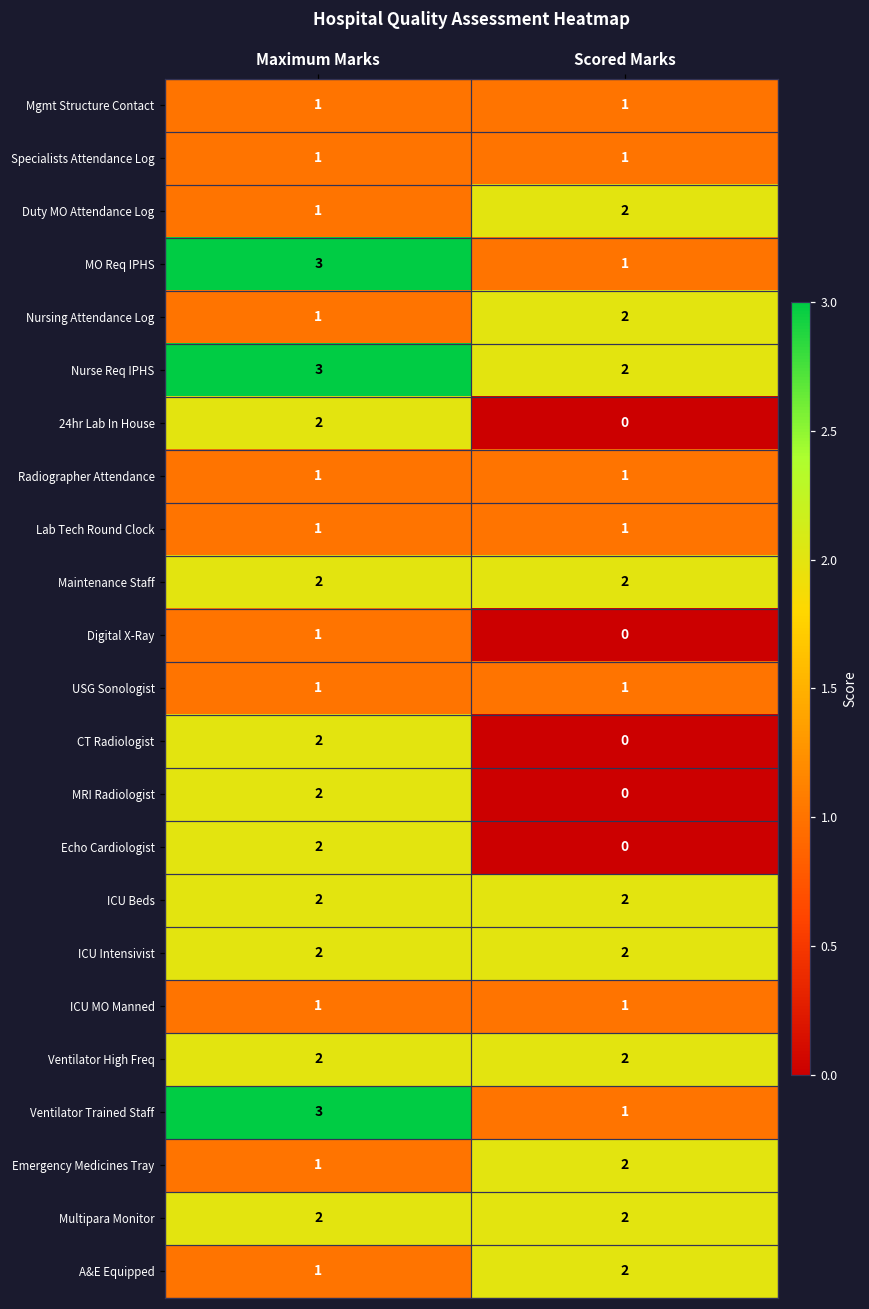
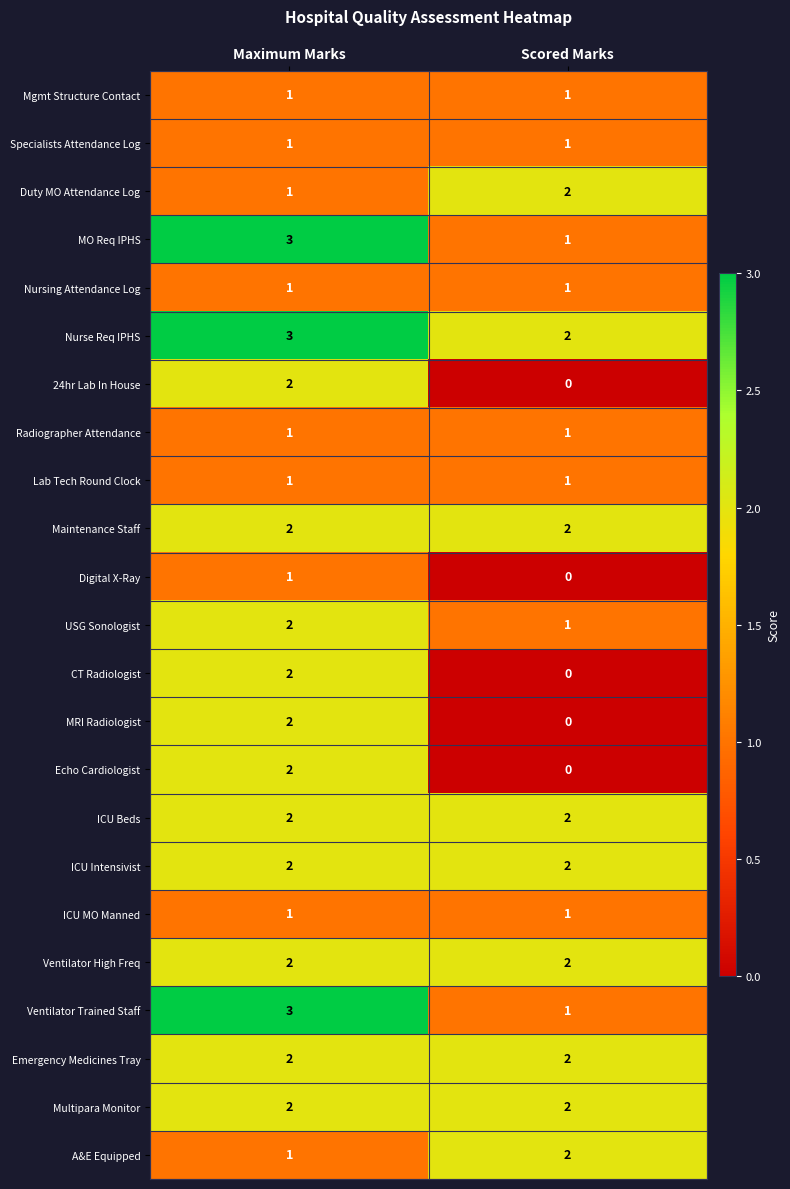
Nursing Attendance Log, Scored Marks: 2 -> 1
USG Sonologist, Maximum Marks: 1 -> 2
Emergency Medicines Tray, Maximum Marks: 1 -> 2
